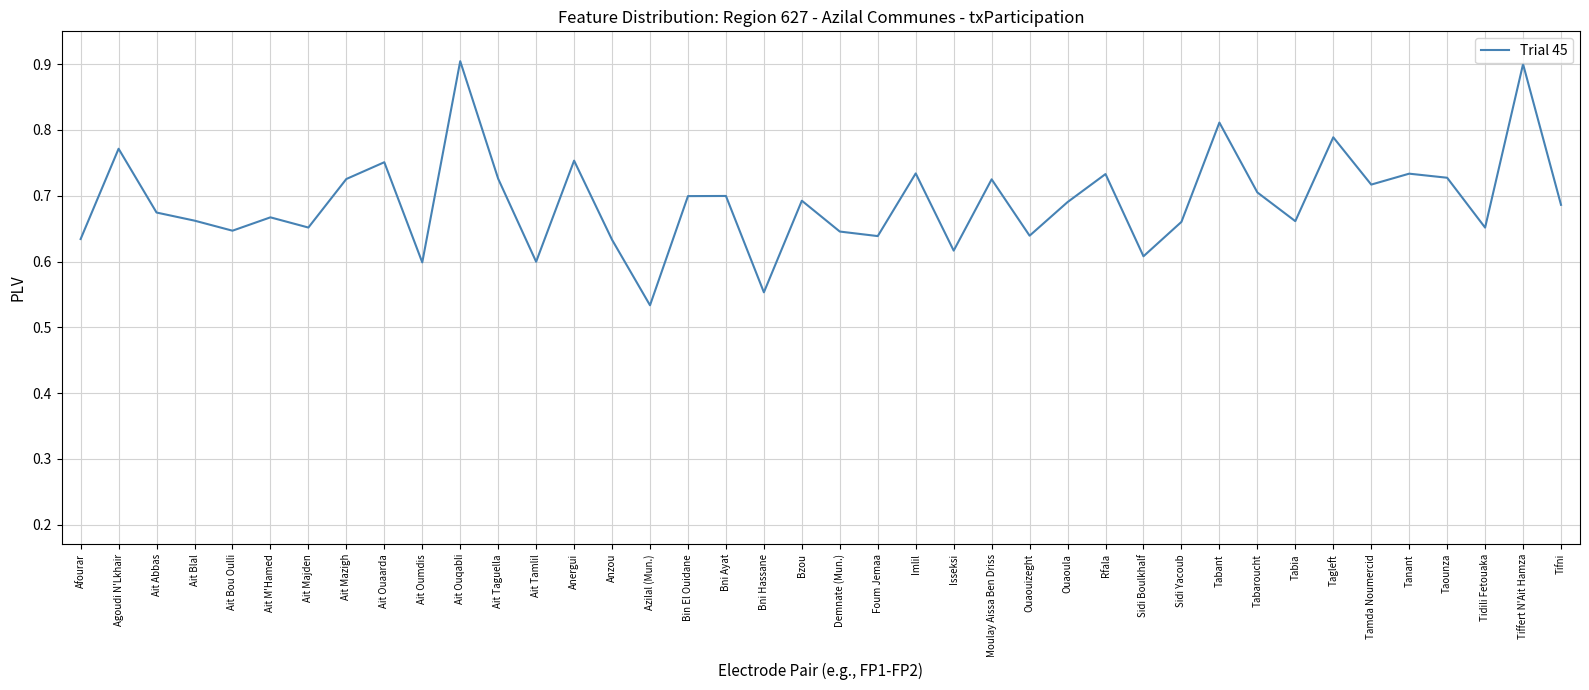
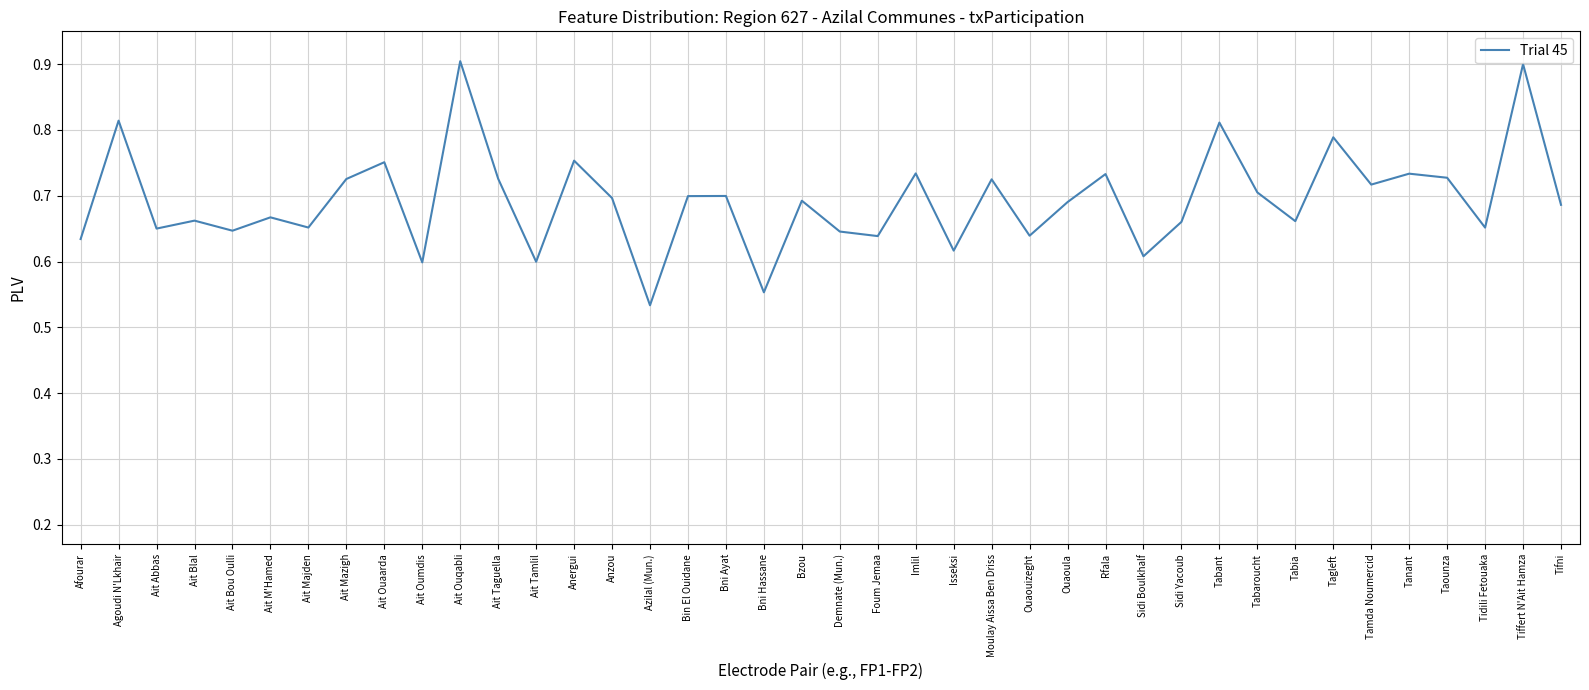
Agoudi N'Lkhair: 0.77 -> 0.81
Ait Abbas: 0.67 -> 0.65
Anzou: 0.63 -> 0.70
